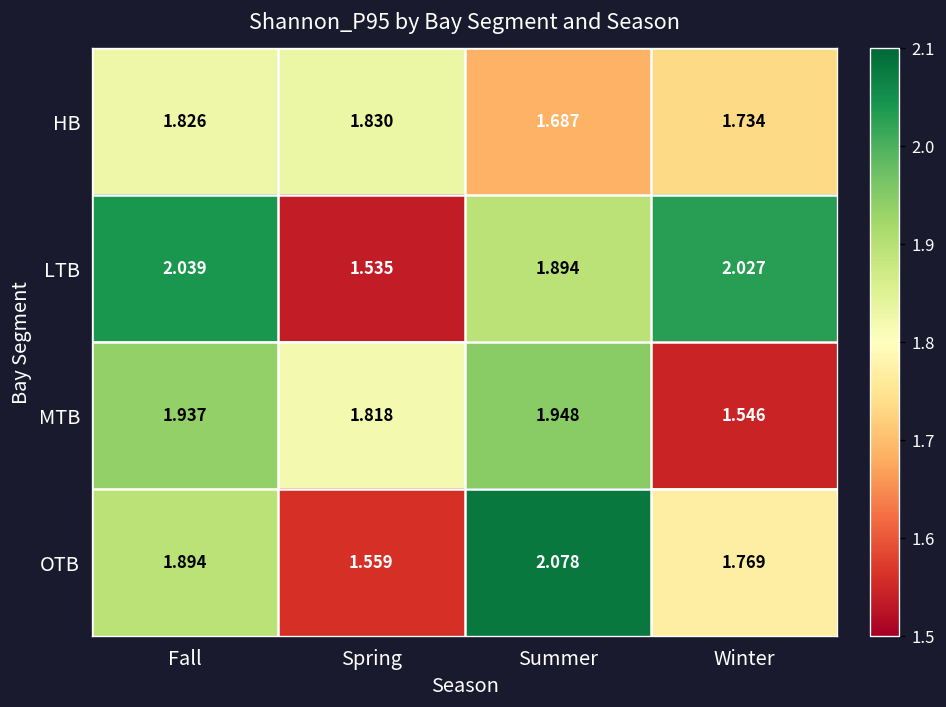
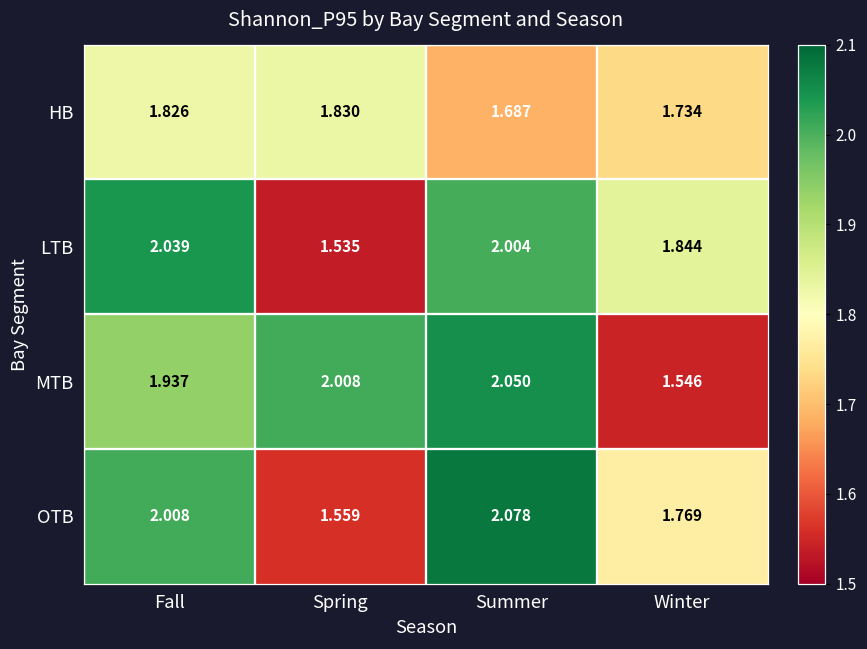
LTB, Summer: 1.894 -> 2.004
LTB, Winter: 2.027 -> 1.844
MTB, Spring: 1.818 -> 2.008
MTB, Summer: 1.948 -> 2.050
OTB, Fall: 1.894 -> 2.008
